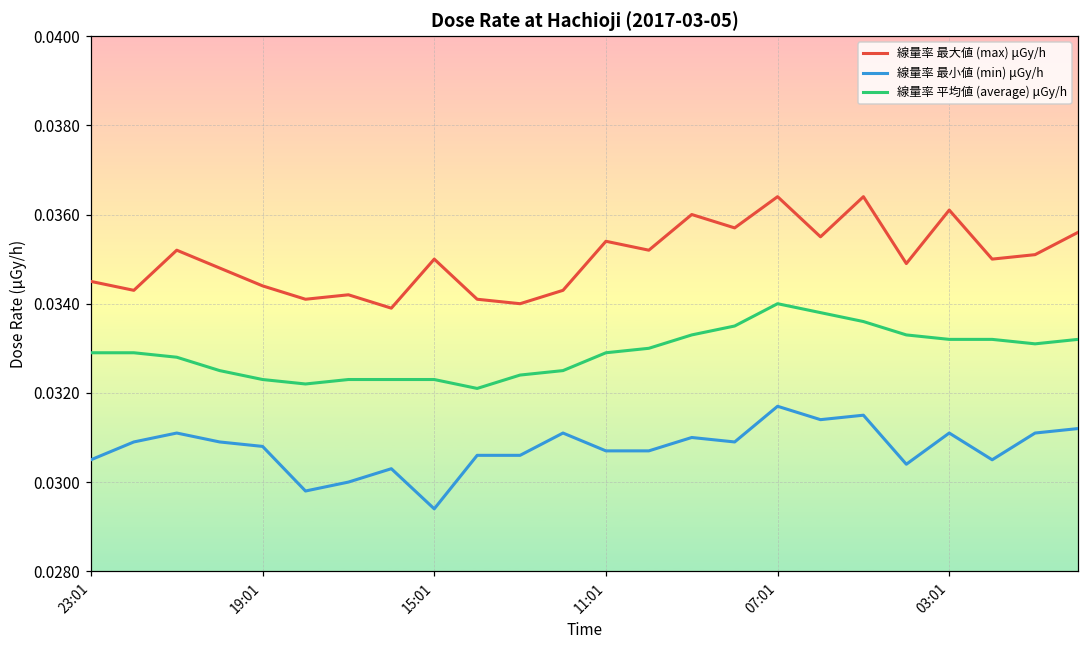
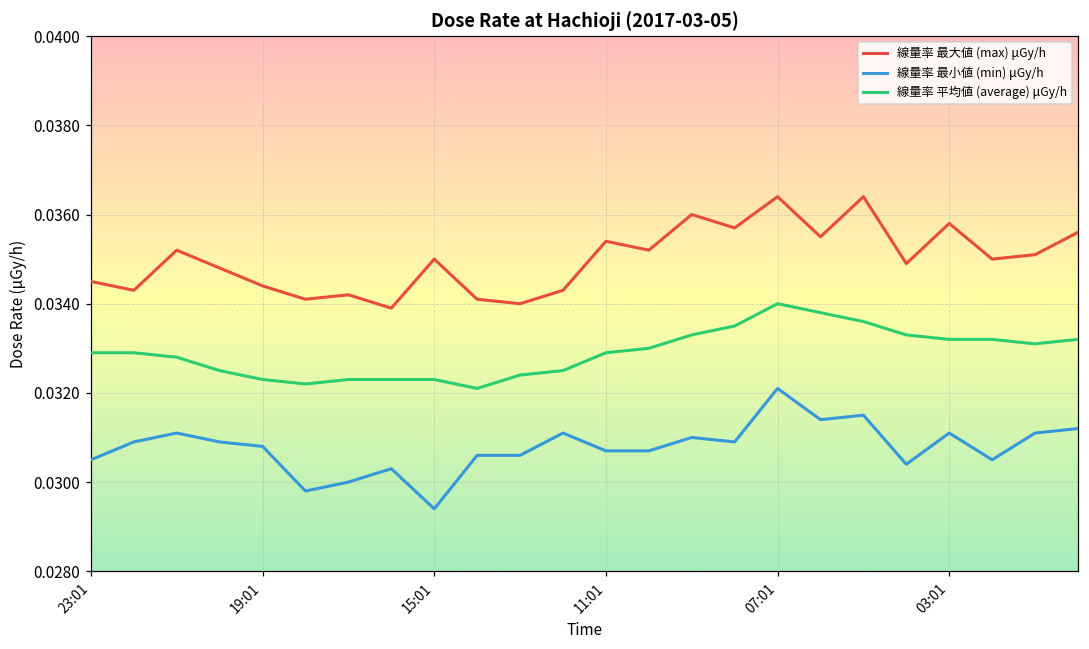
線量率 最小値 (min) μGy/h, 07:01: 0.0317 -> 0.0321
線量率 最大値 (max) μGy/h, 03:01: 0.0361 -> 0.0358
